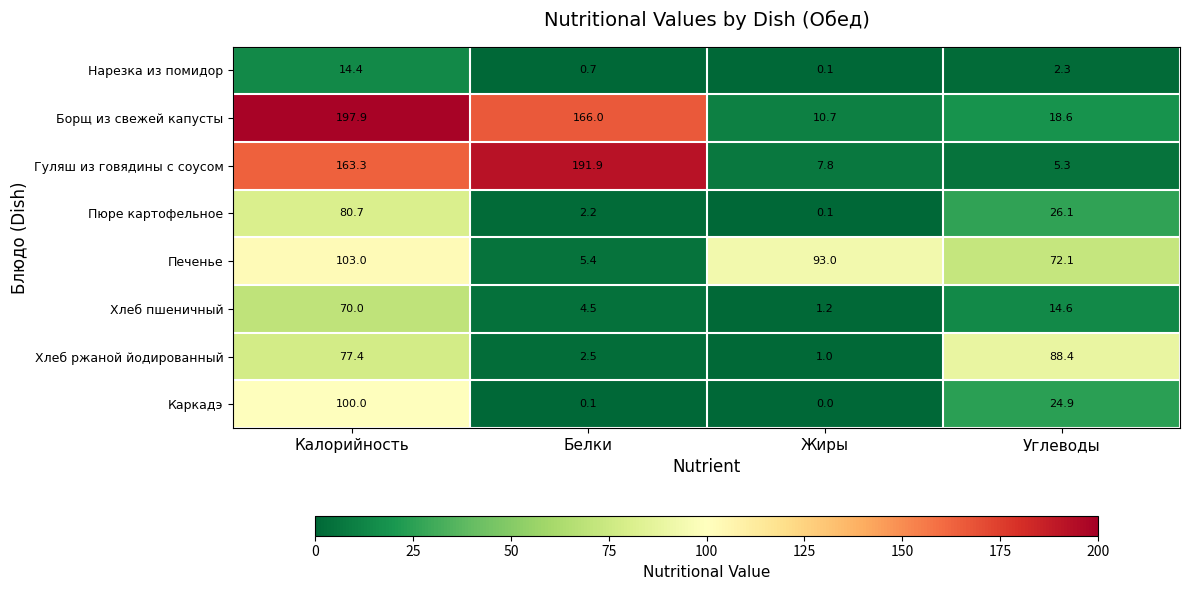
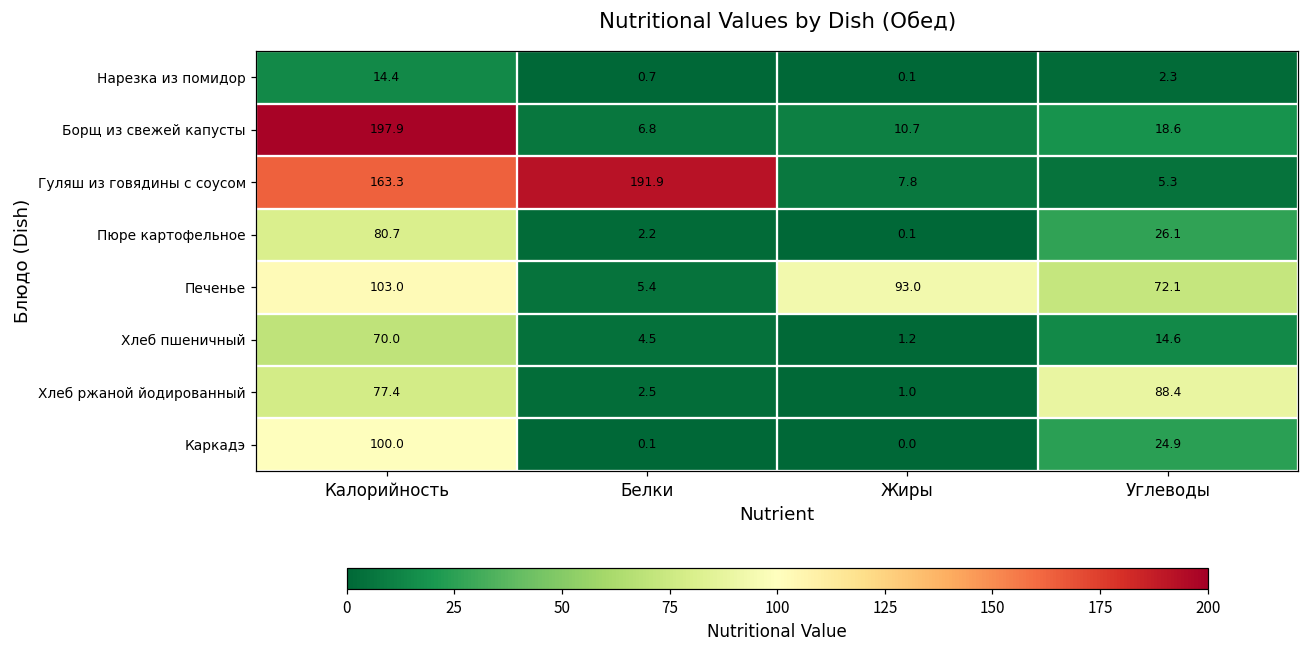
Борщ из свежей капусты, Белки: 166.0 -> 6.8
